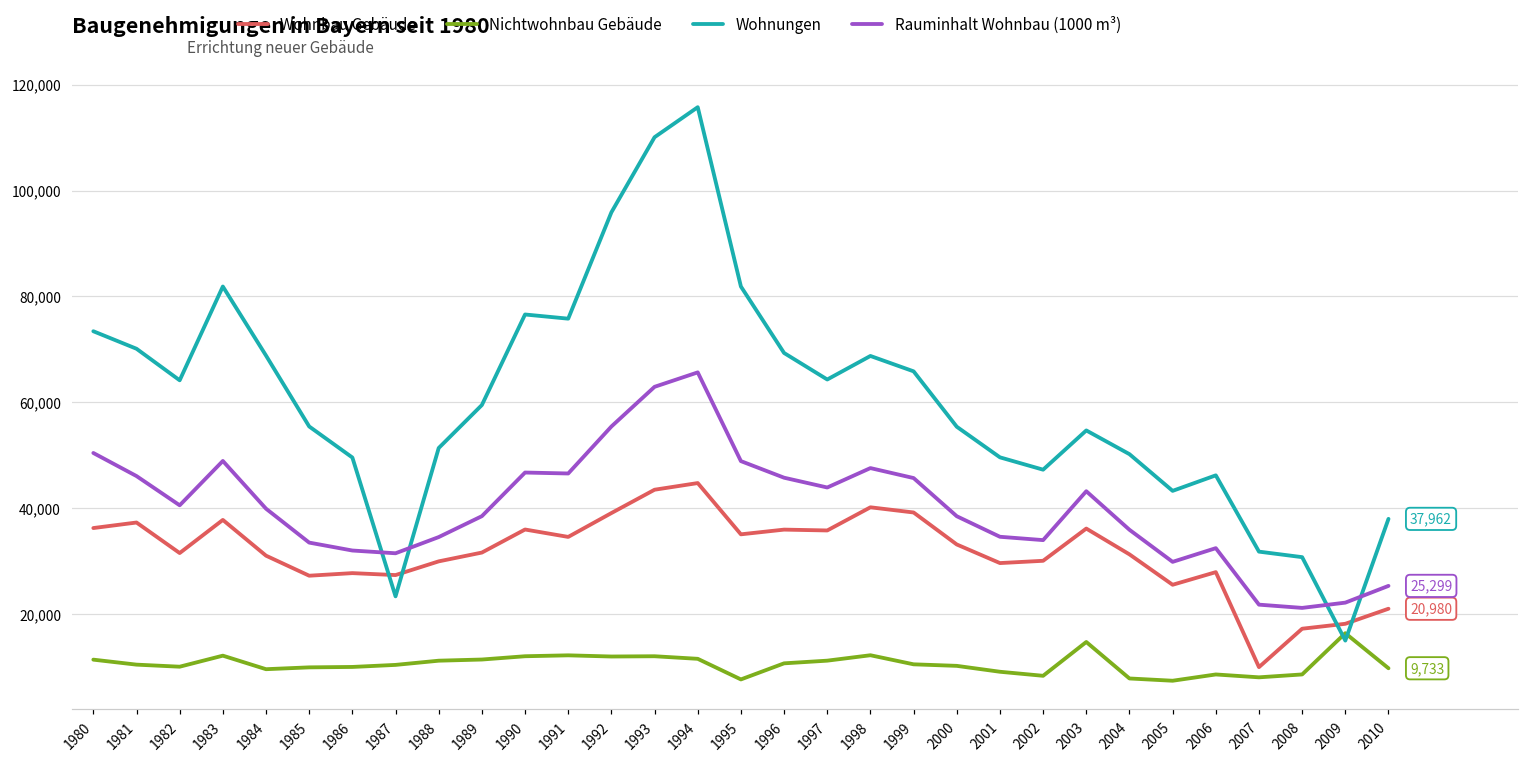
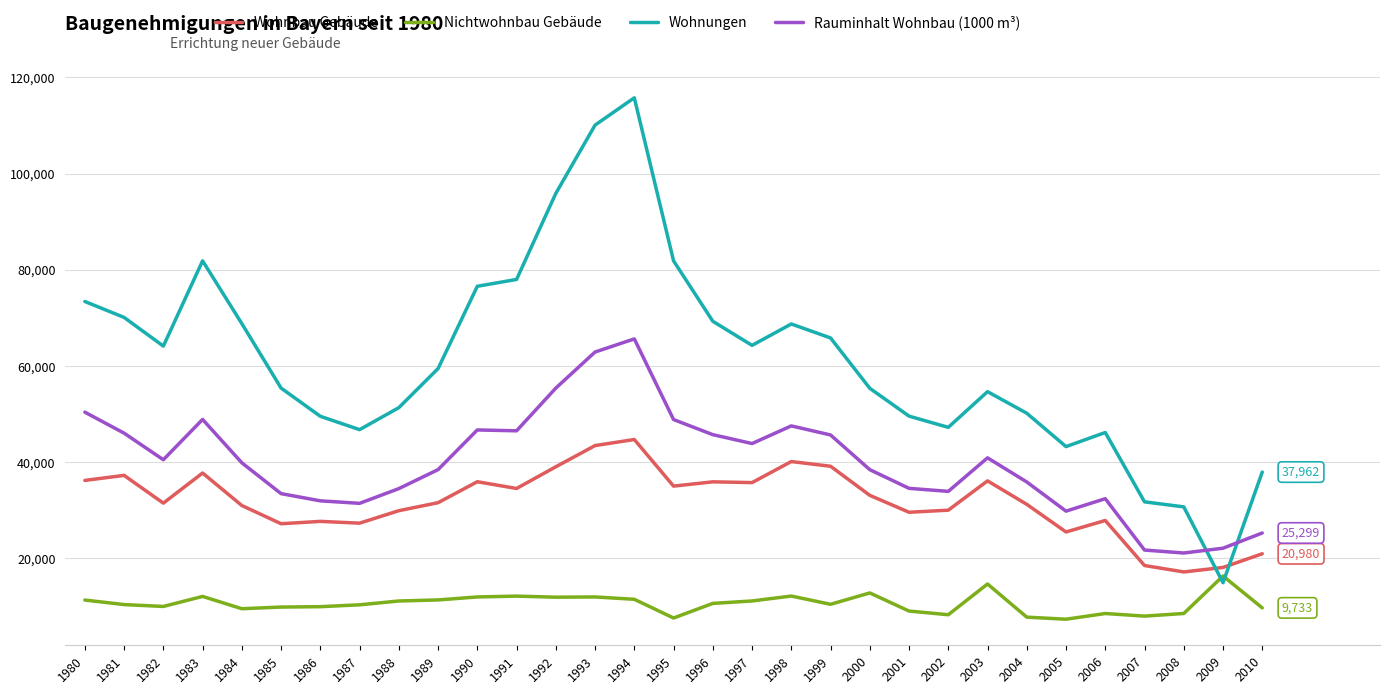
Wohnungen, 1987: 23,000 -> 47,000
Wohnungen, 1991: 76,000 -> 78,000
Nichtwohnbau Gebäude, 2000: 10,000 -> 13,000
Rauminhalt Wohnbau (1000 m³), 2003: 43,000 -> 41,000
Wohnbau Gebäude, 2007: 10,000 -> 19,000
